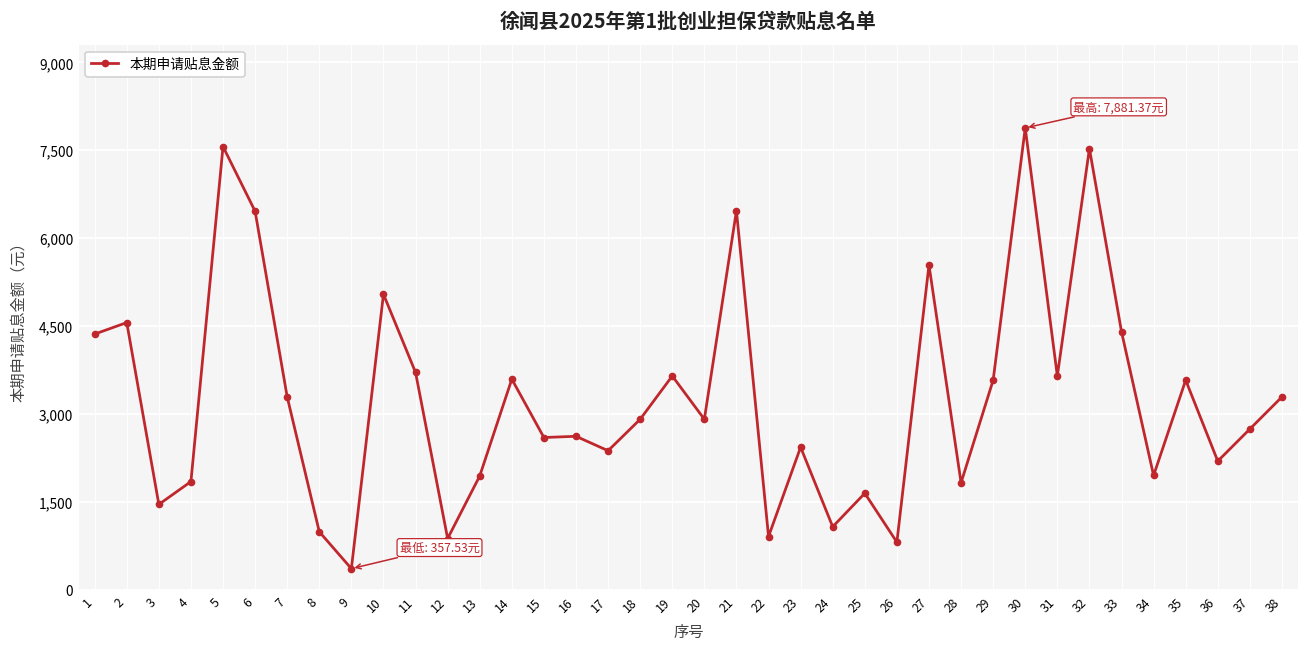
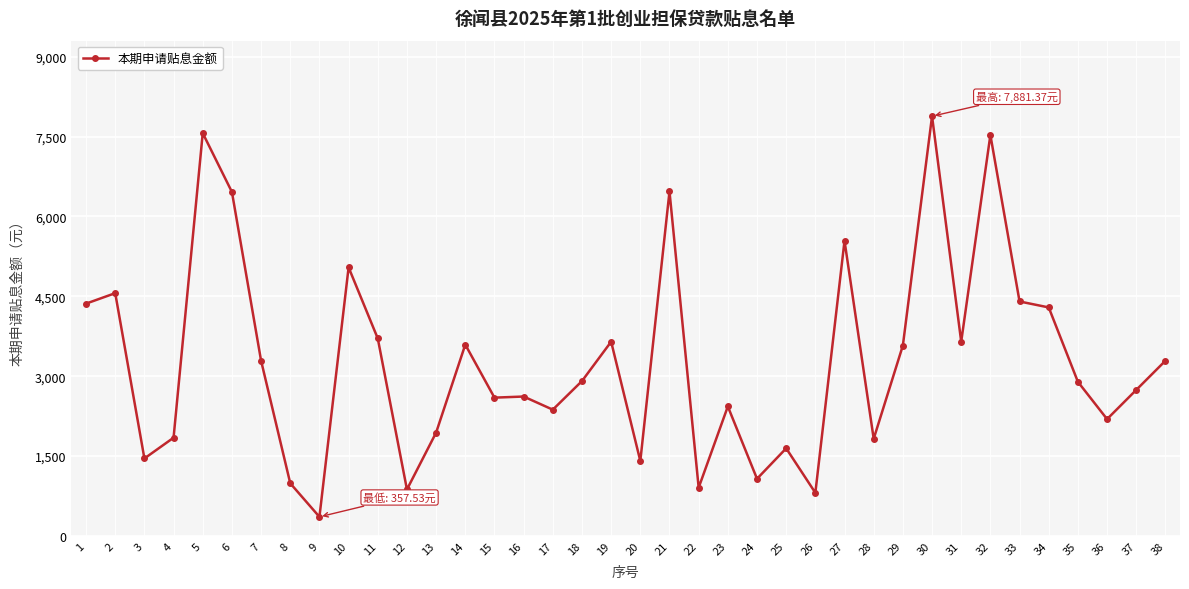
20: 2,900 -> 1,400
34: 1,900 -> 4,300
35: 3,600 -> 2,900
